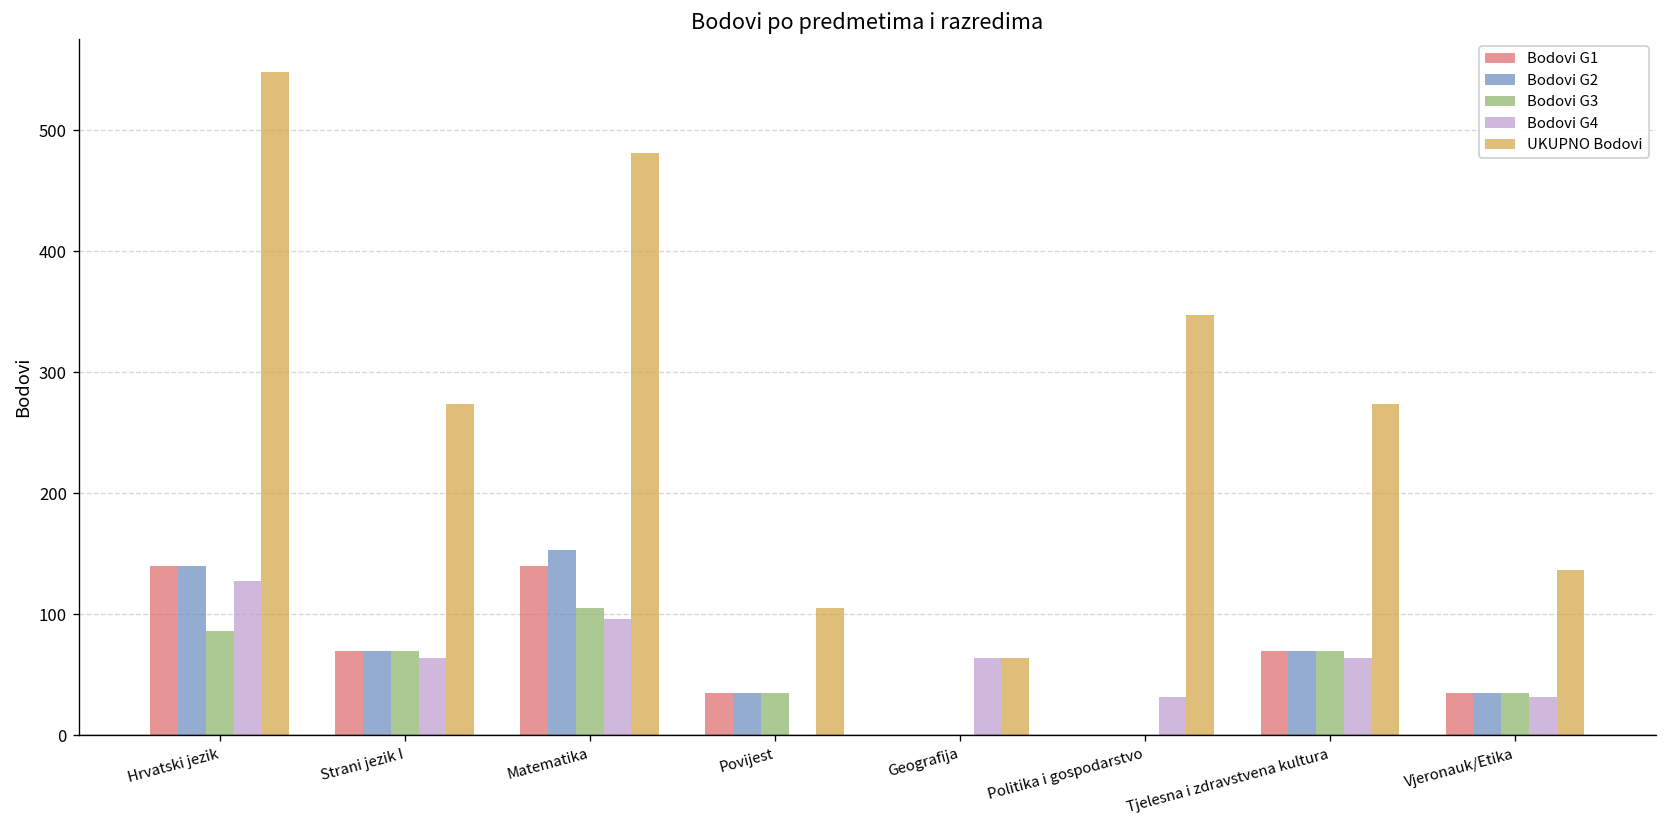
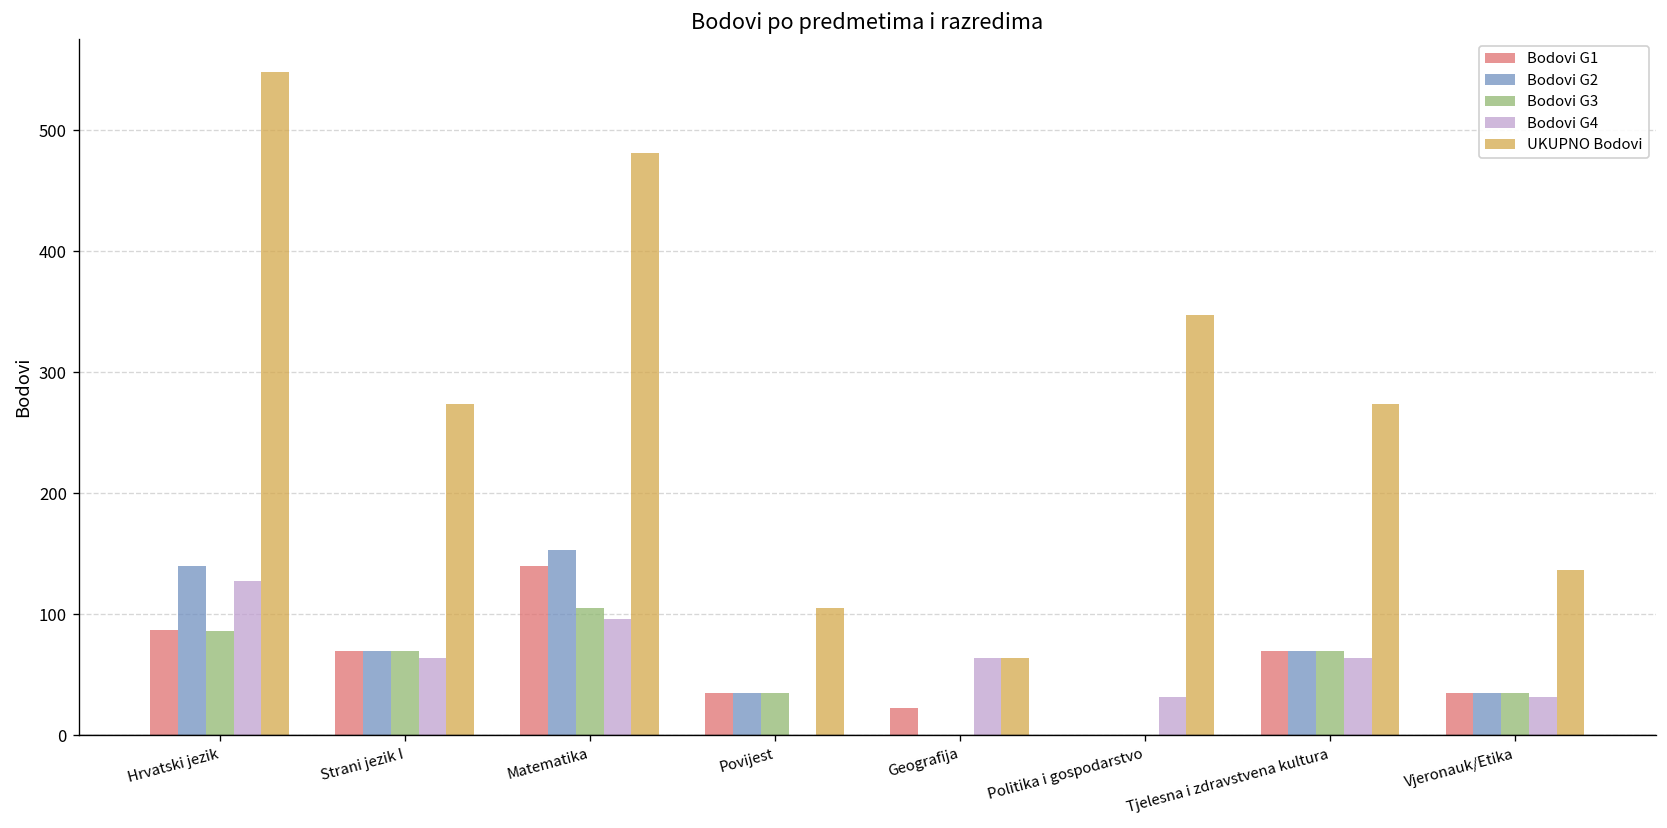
Bodovi G1, Hrvatski jezik: 140 -> 87
Bodovi G1, Geografija: 0 -> 23
